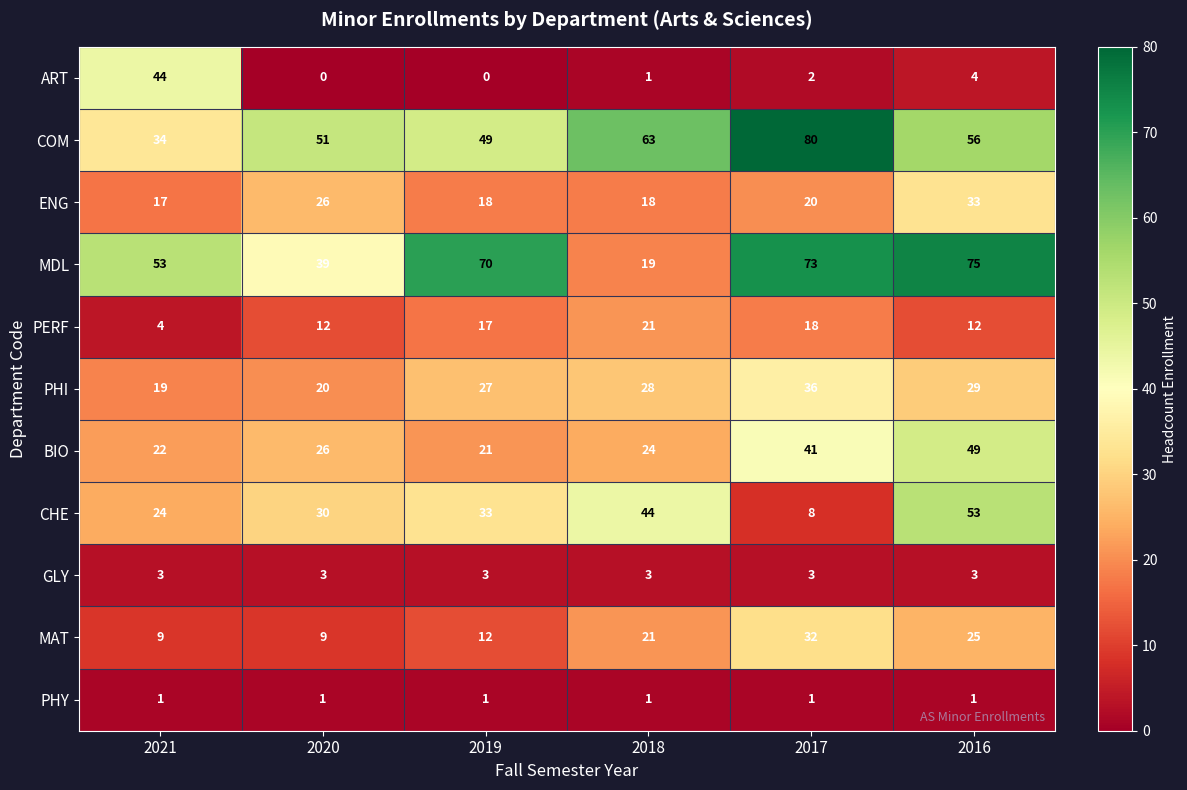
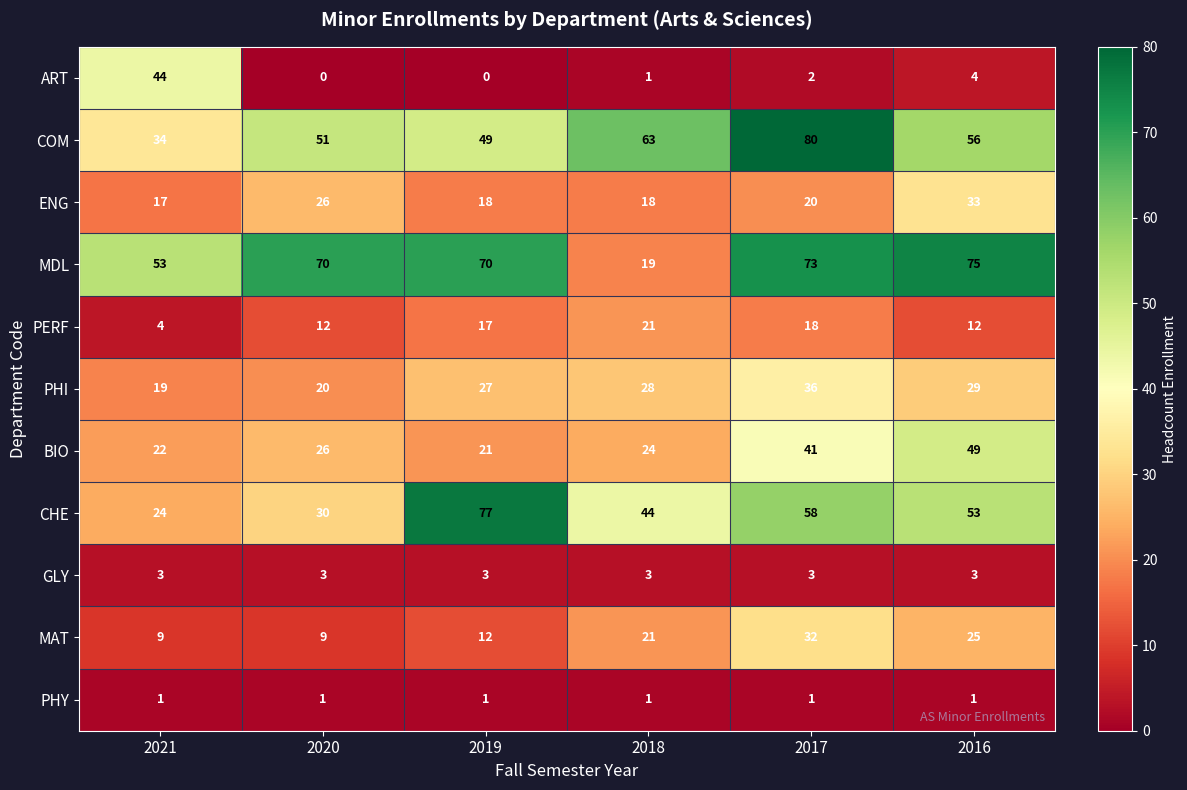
MDL, 2020: 39 -> 70
CHE, 2019: 33 -> 77
CHE, 2017: 8 -> 58
